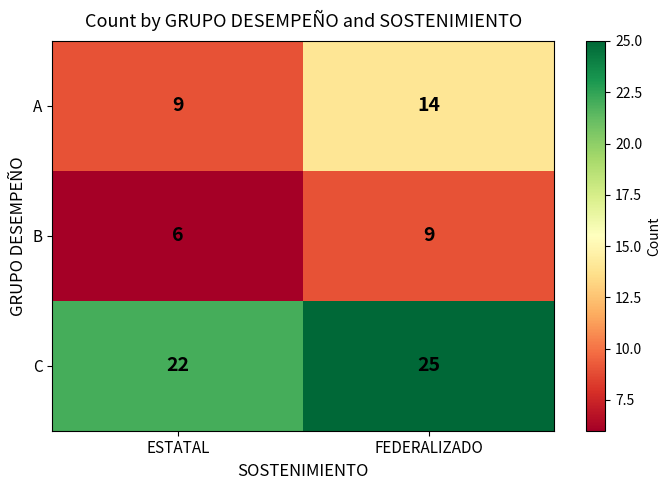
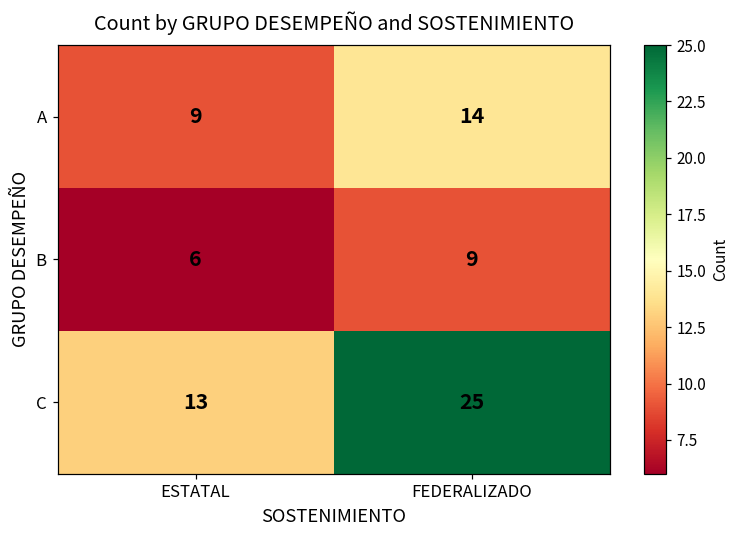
C, ESTATAL: 22 -> 13
